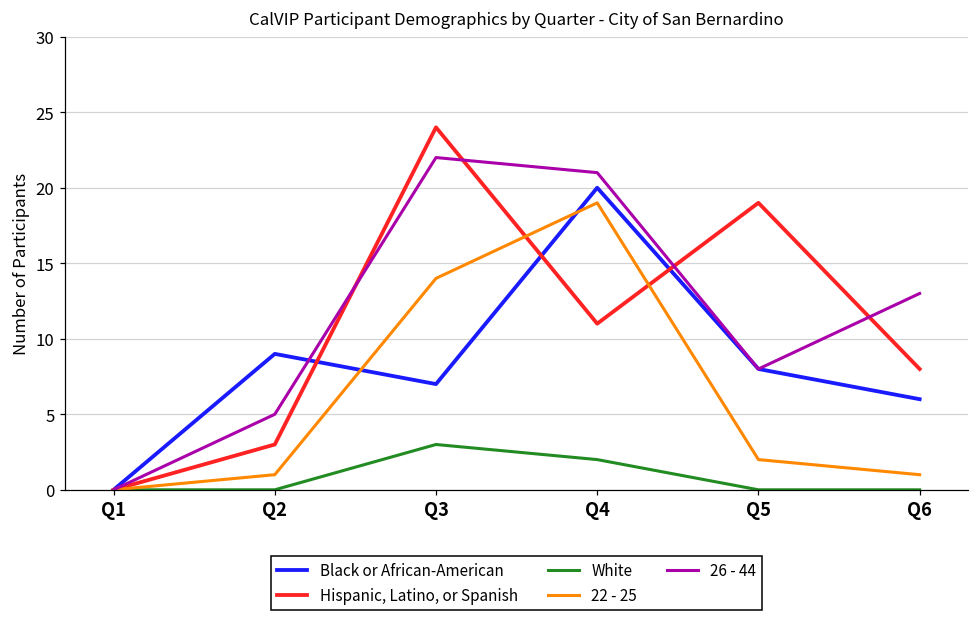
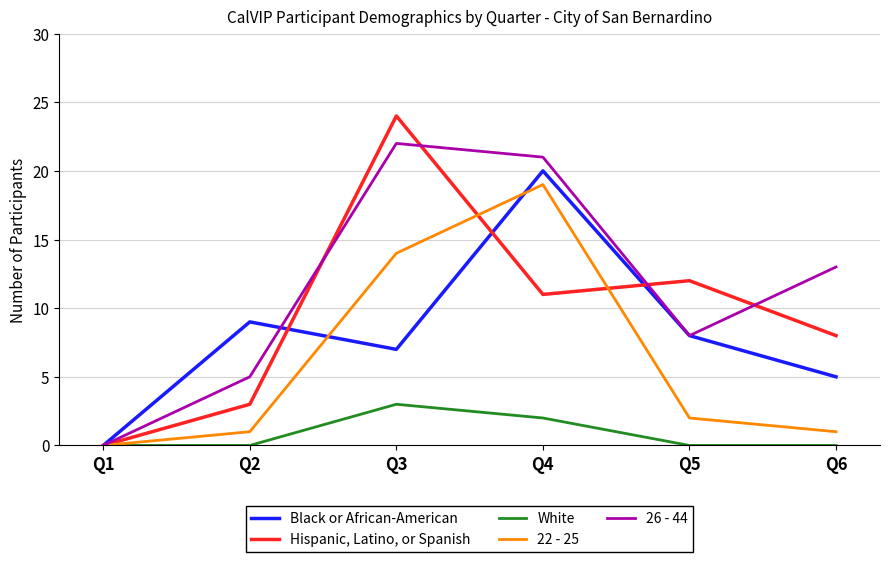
Hispanic, Latino, or Spanish, Q5: 19 -> 12
Black or African-American, Q6: 6 -> 5
